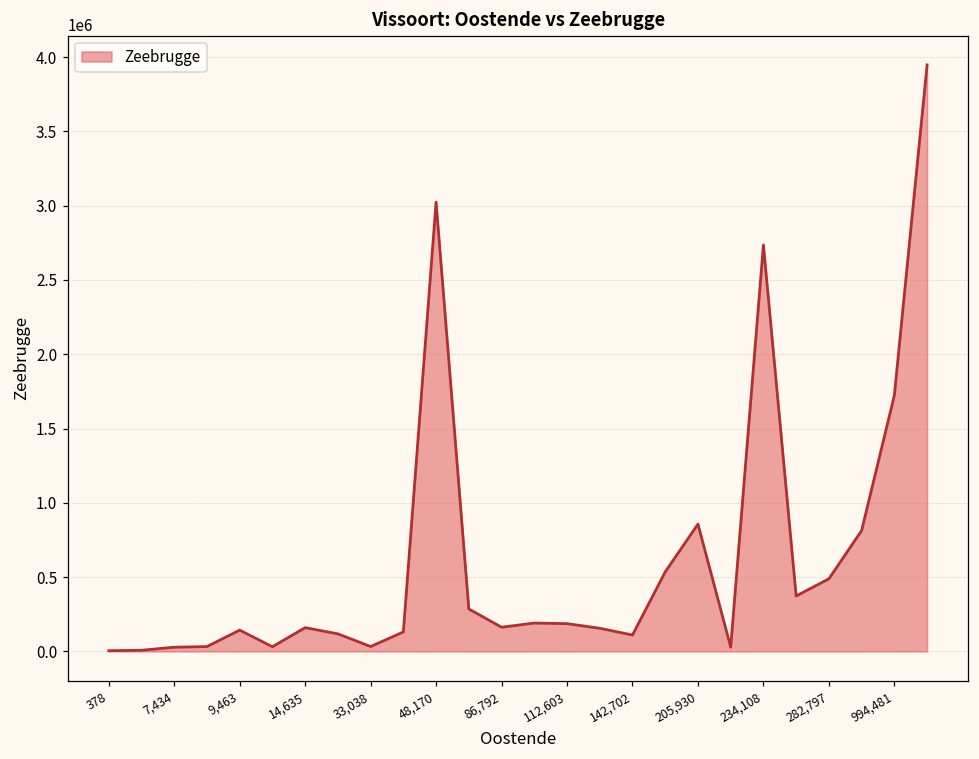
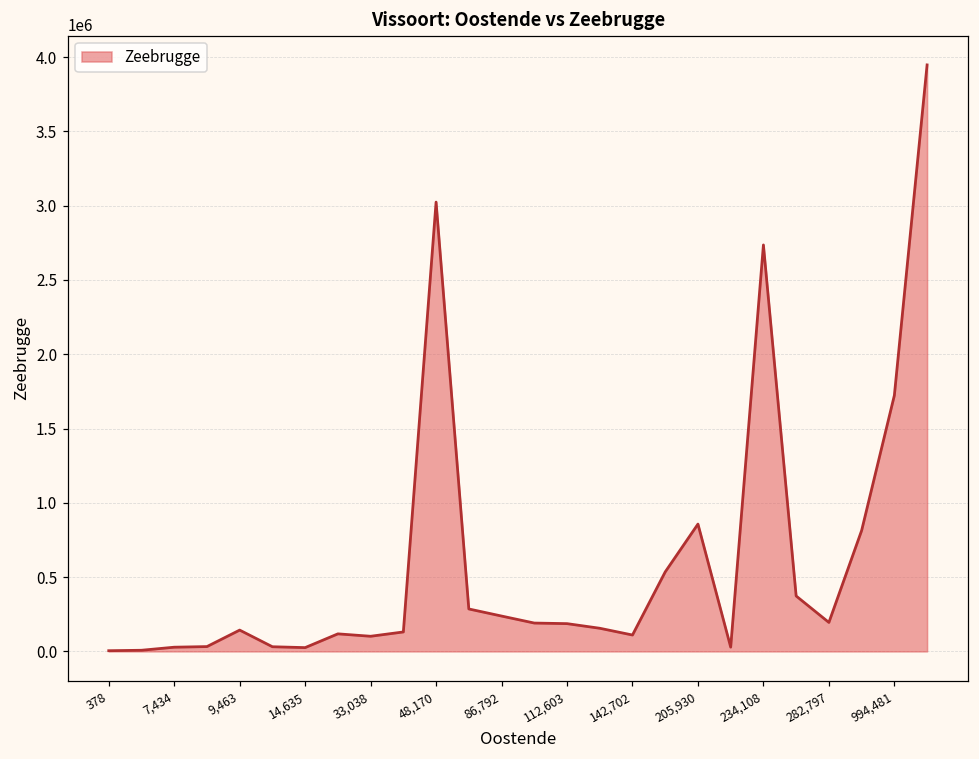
14,635: 160000 -> 30000
33,038: 30000 -> 100000
86,792: 160000 -> 240000
282,797: 490000 -> 200000
